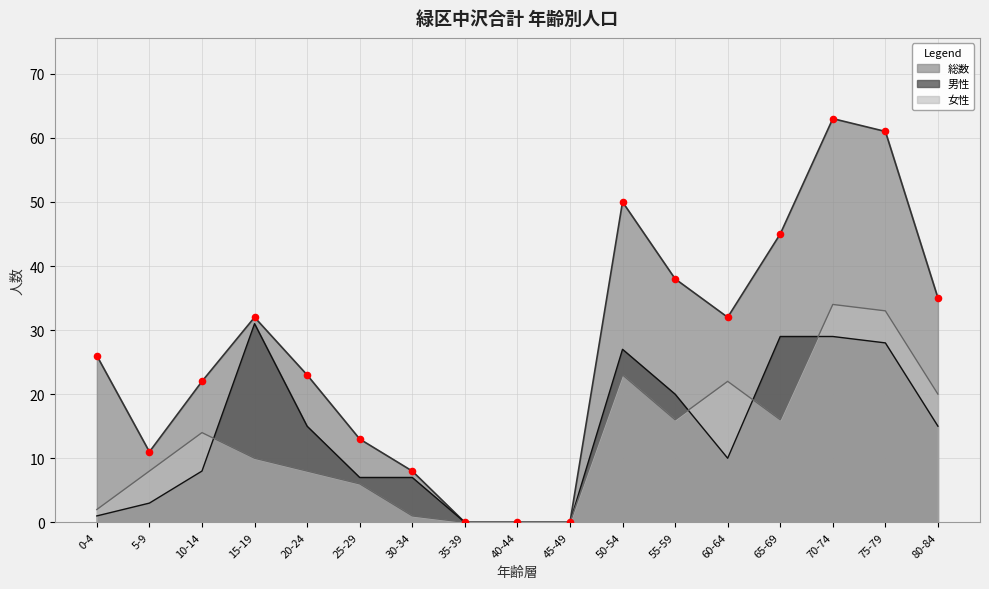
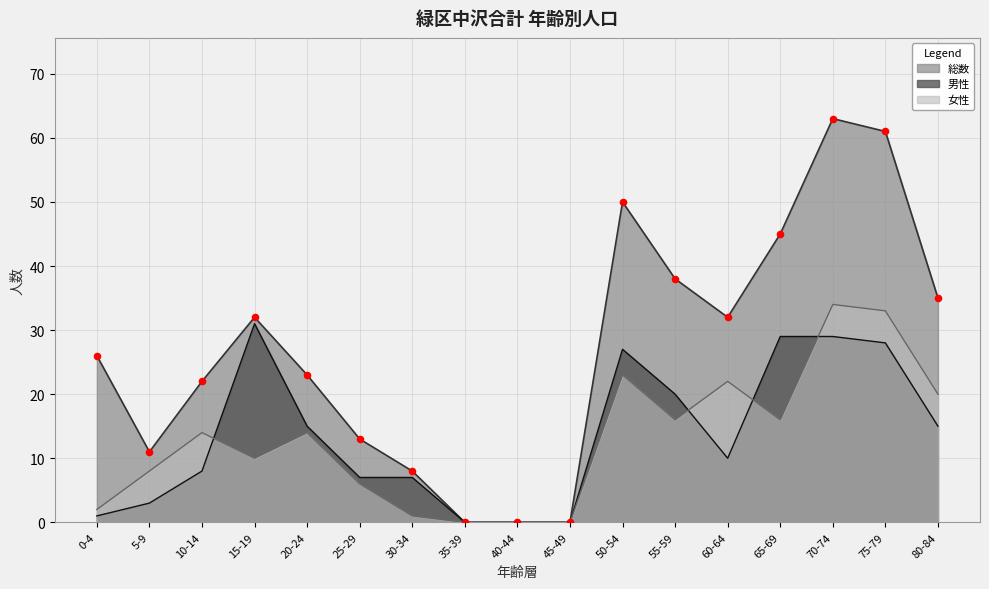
女性, 20-24: 8 -> 14
